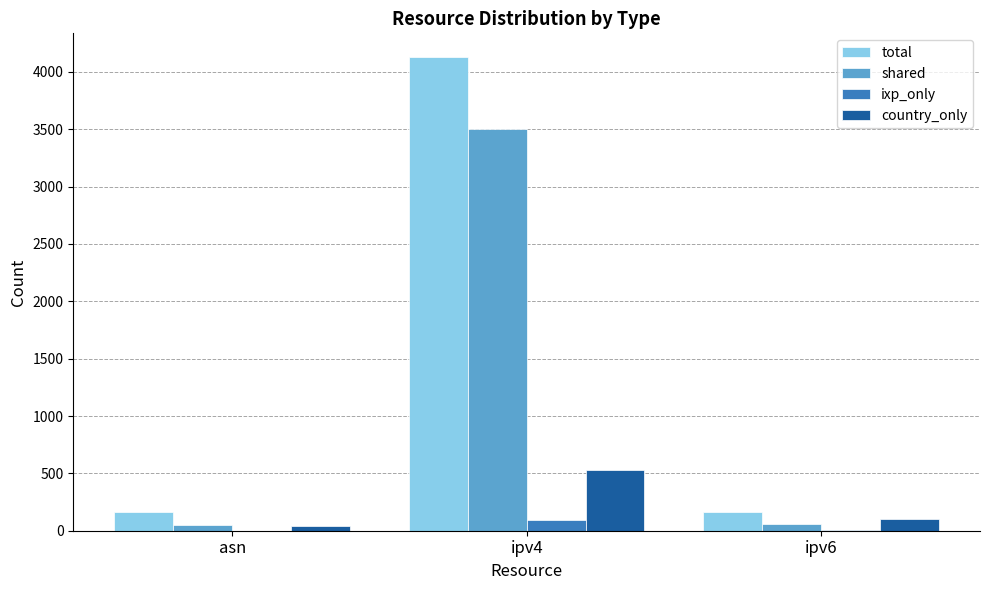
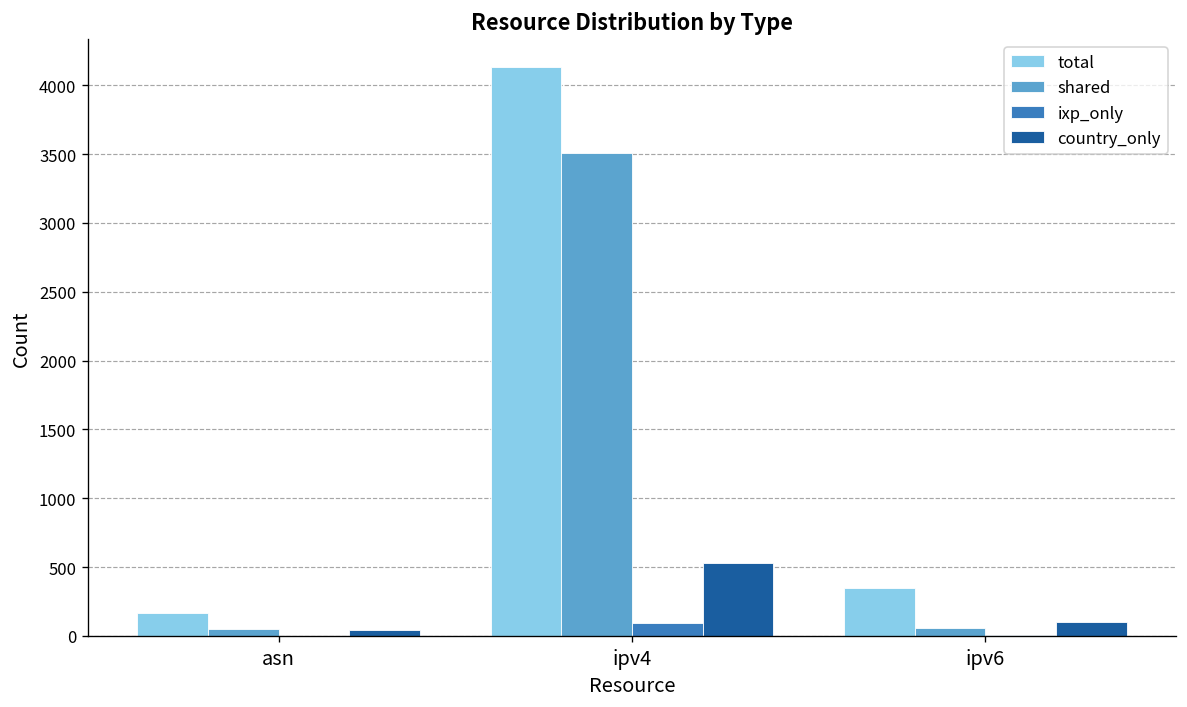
total, ipv6: 160 -> 350
